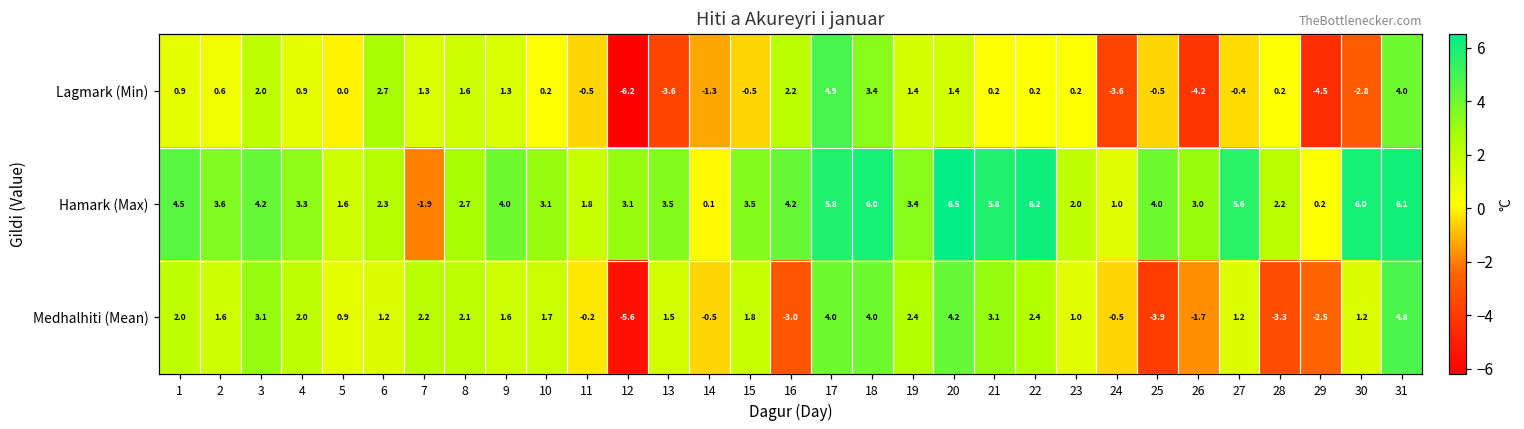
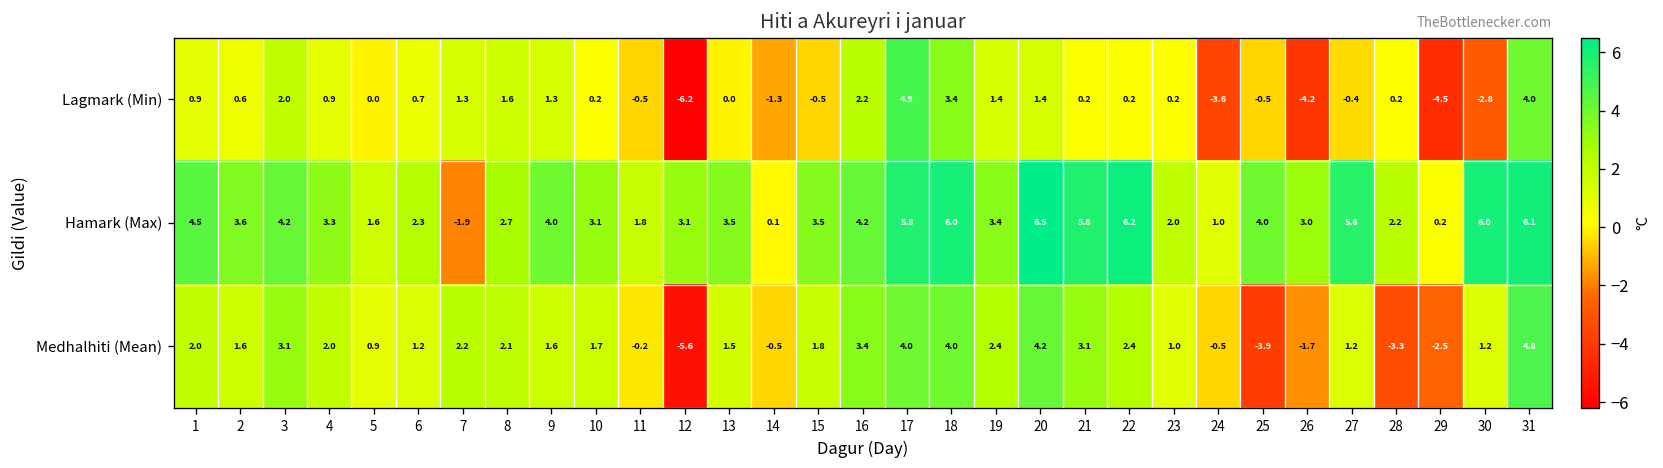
Lagmark (Min), 6: 2.7 -> 0.7
Lagmark (Min), 13: -3.6 -> 0.0
Medhalhiti (Mean), 16: -3.0 -> 3.4
